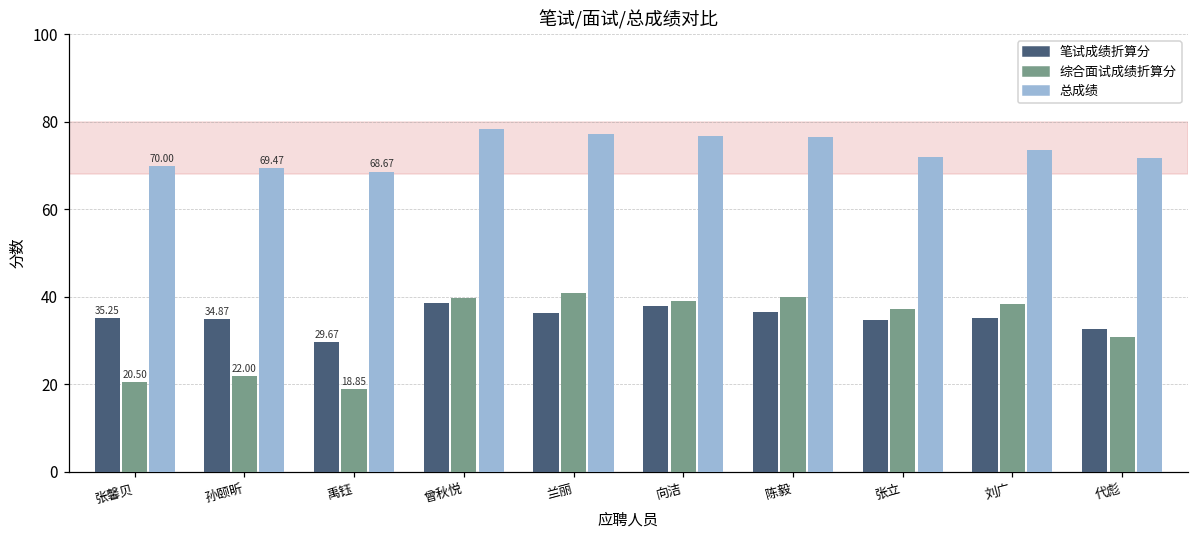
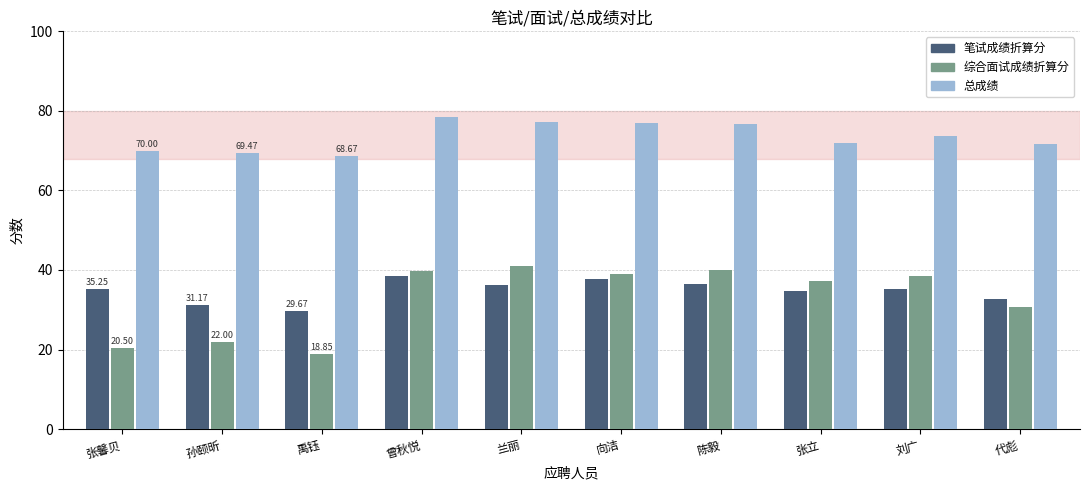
笔试成绩折算分, 孙颐昕: 34.87 -> 31.17
